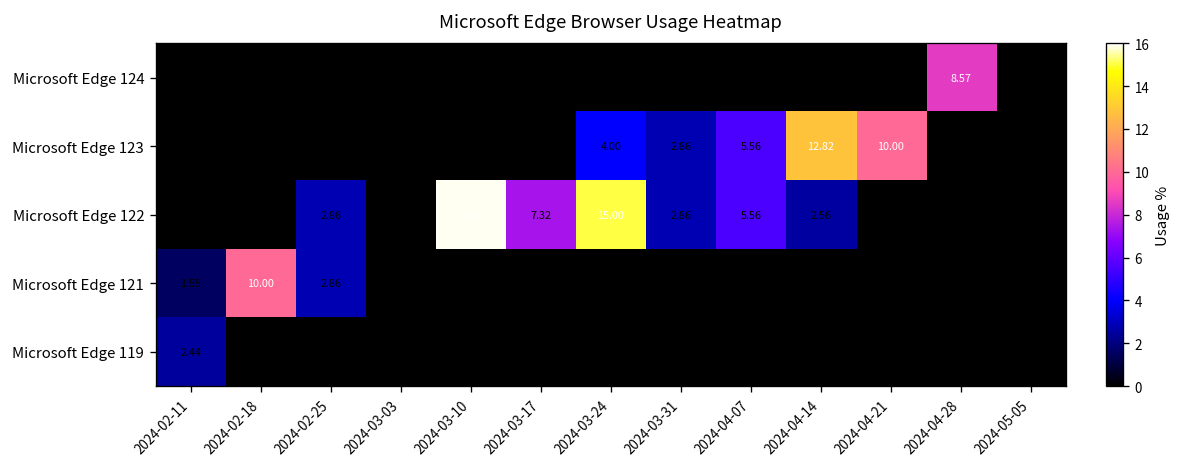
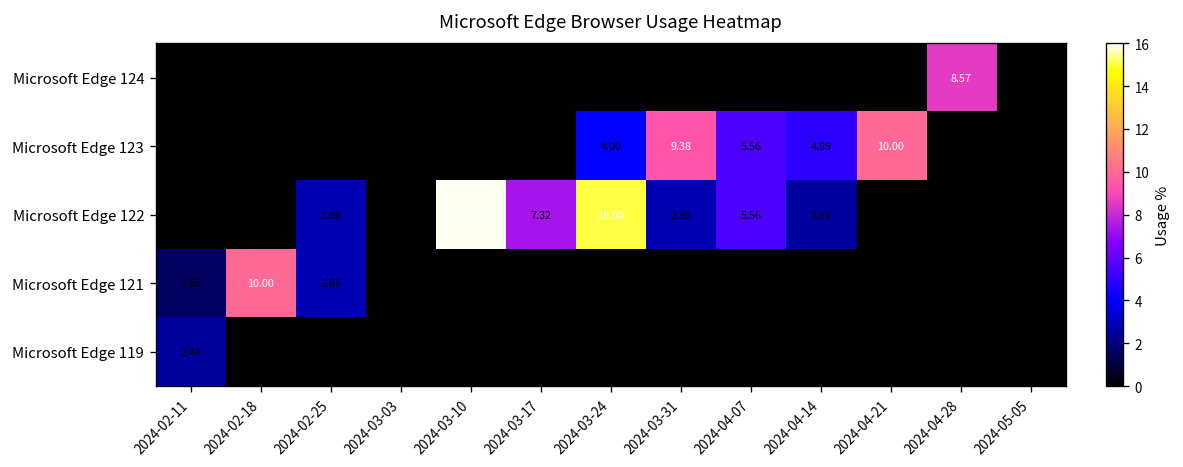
Microsoft Edge 123, 2024-03-31: 2.86 -> 9.38
Microsoft Edge 123, 2024-04-14: 12.82 -> 4.89
